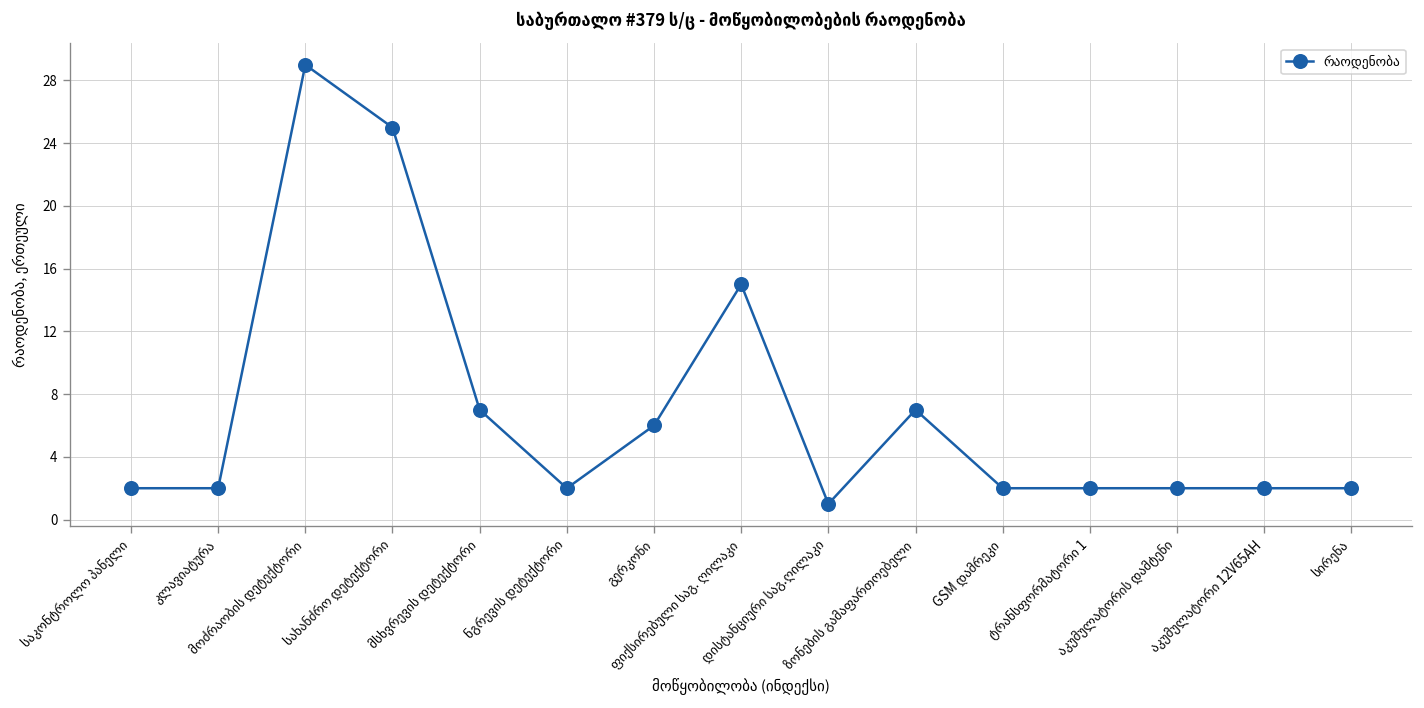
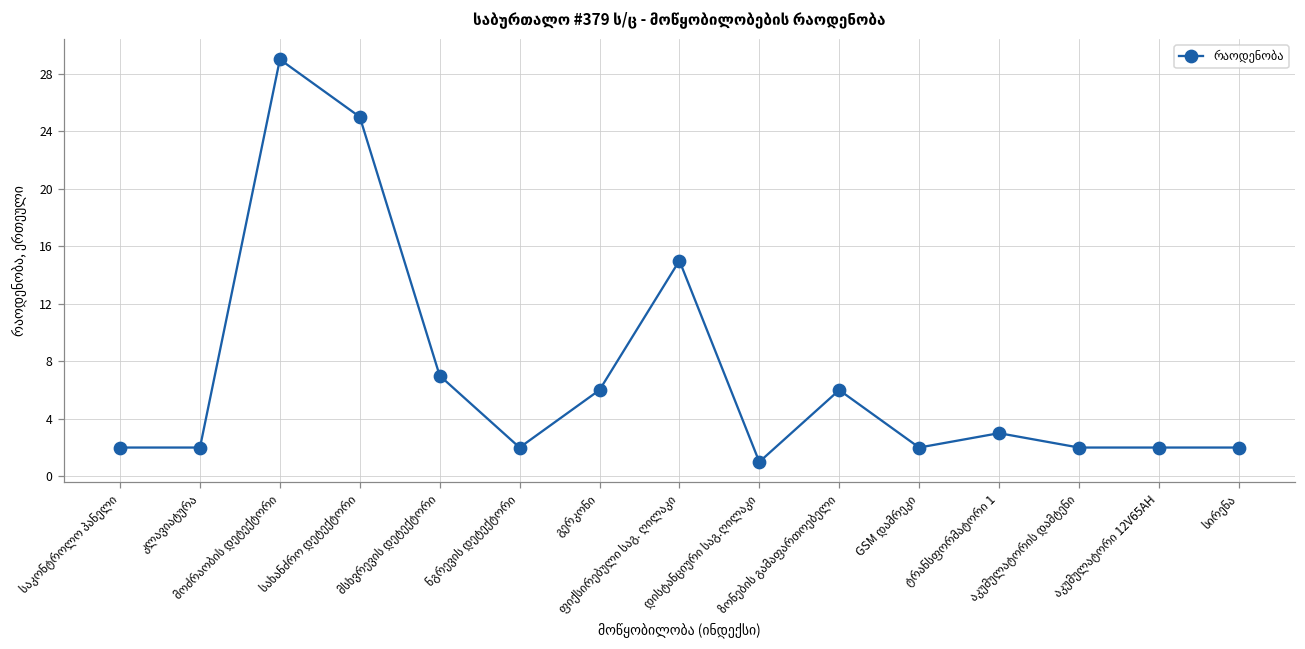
ზონების გამაფართოებელი: 7 -> 6
ტრანსფორმატორი 1: 2 -> 3
